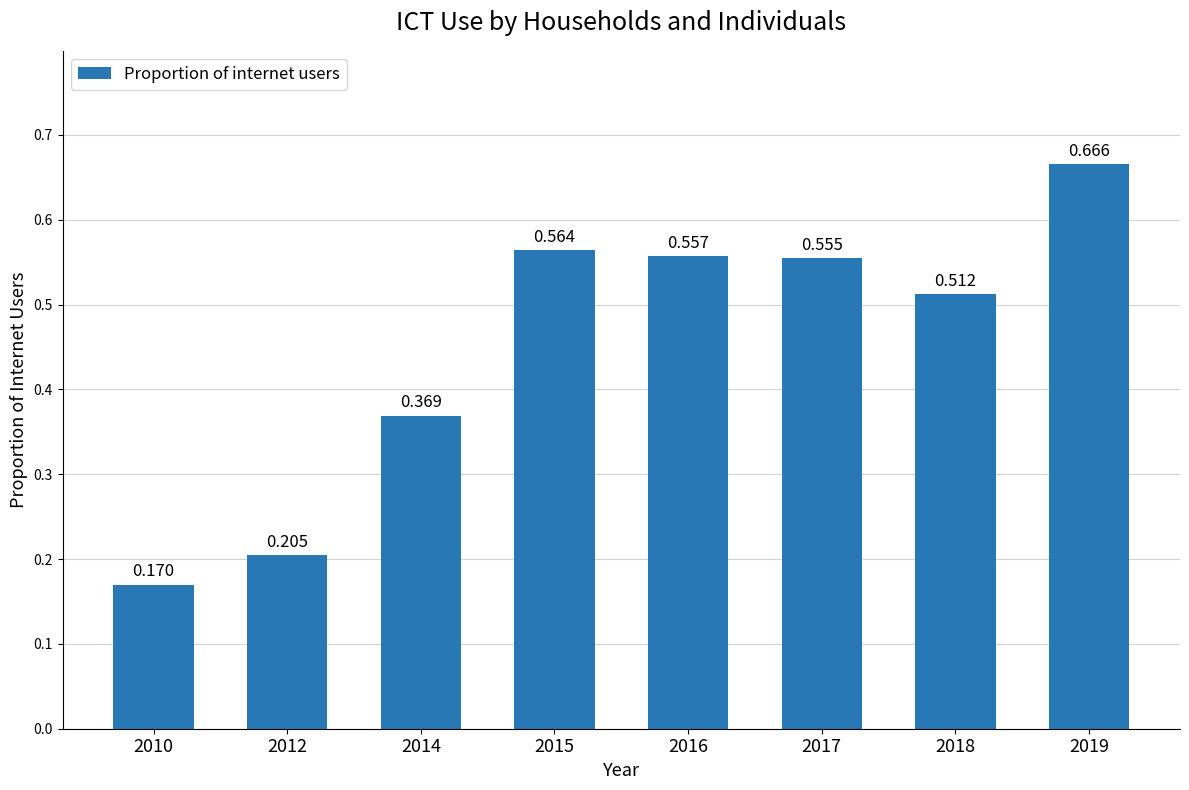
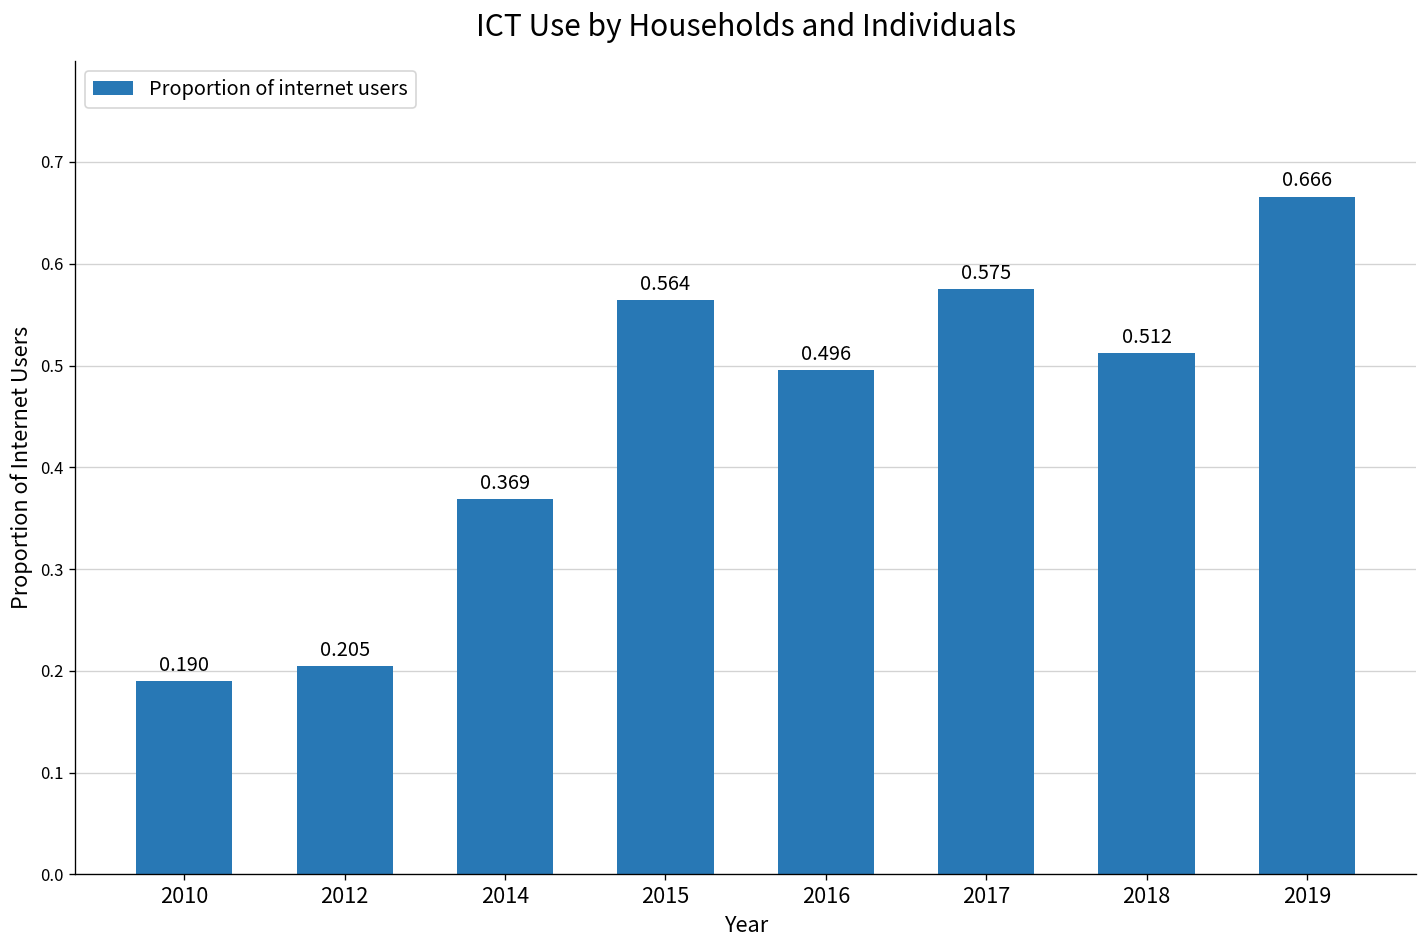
2010: 0.170 -> 0.190
2016: 0.557 -> 0.496
2017: 0.555 -> 0.575
